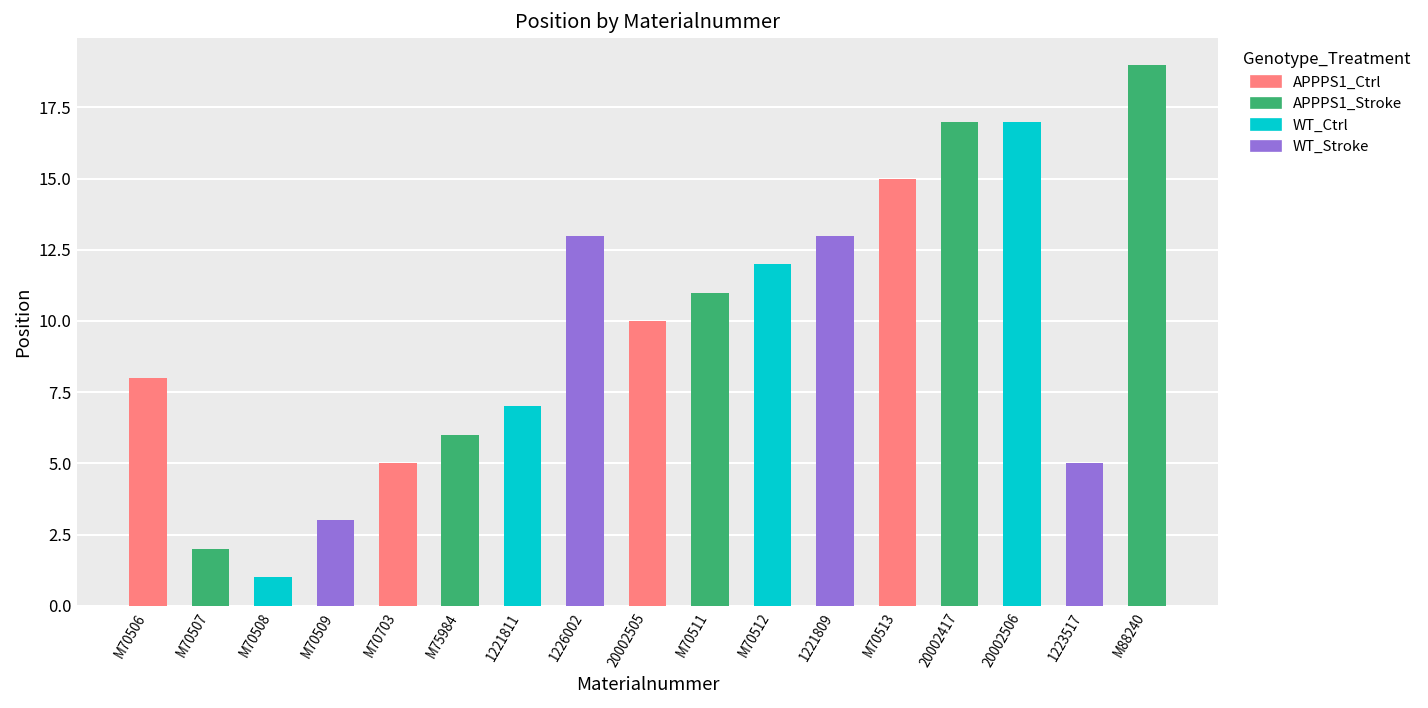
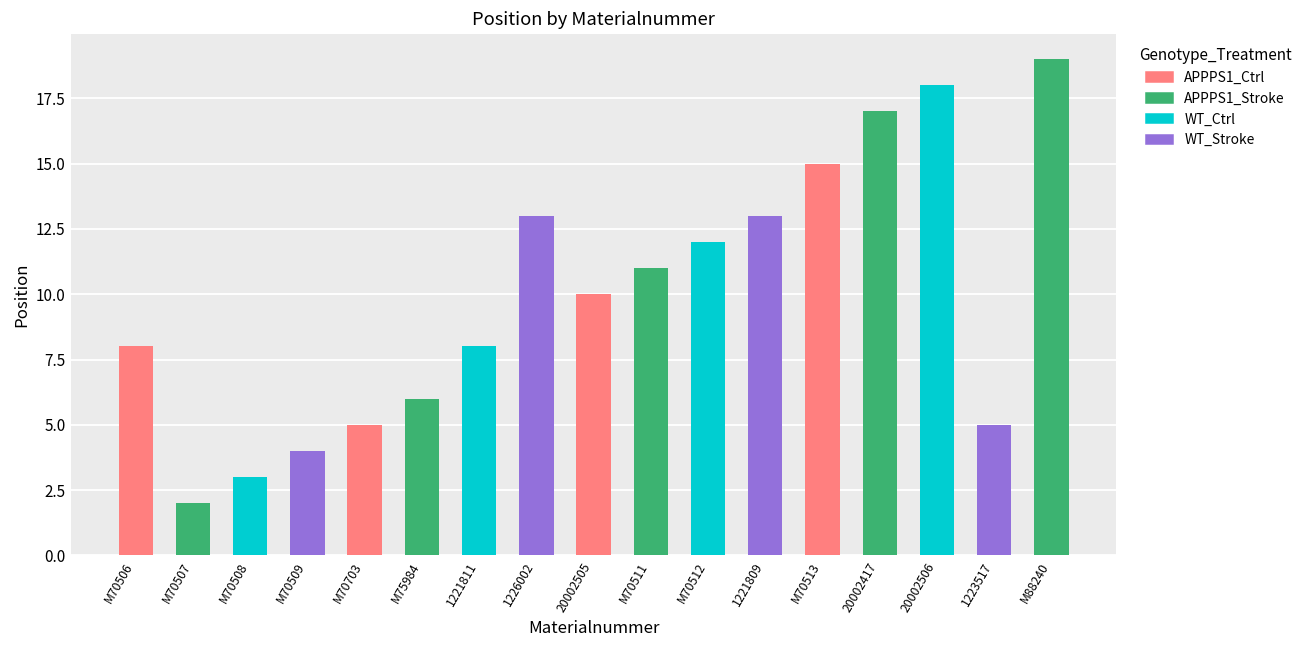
M70508: 1 -> 3
M70509: 3 -> 4
1221811: 7 -> 8
20002506: 17 -> 18
